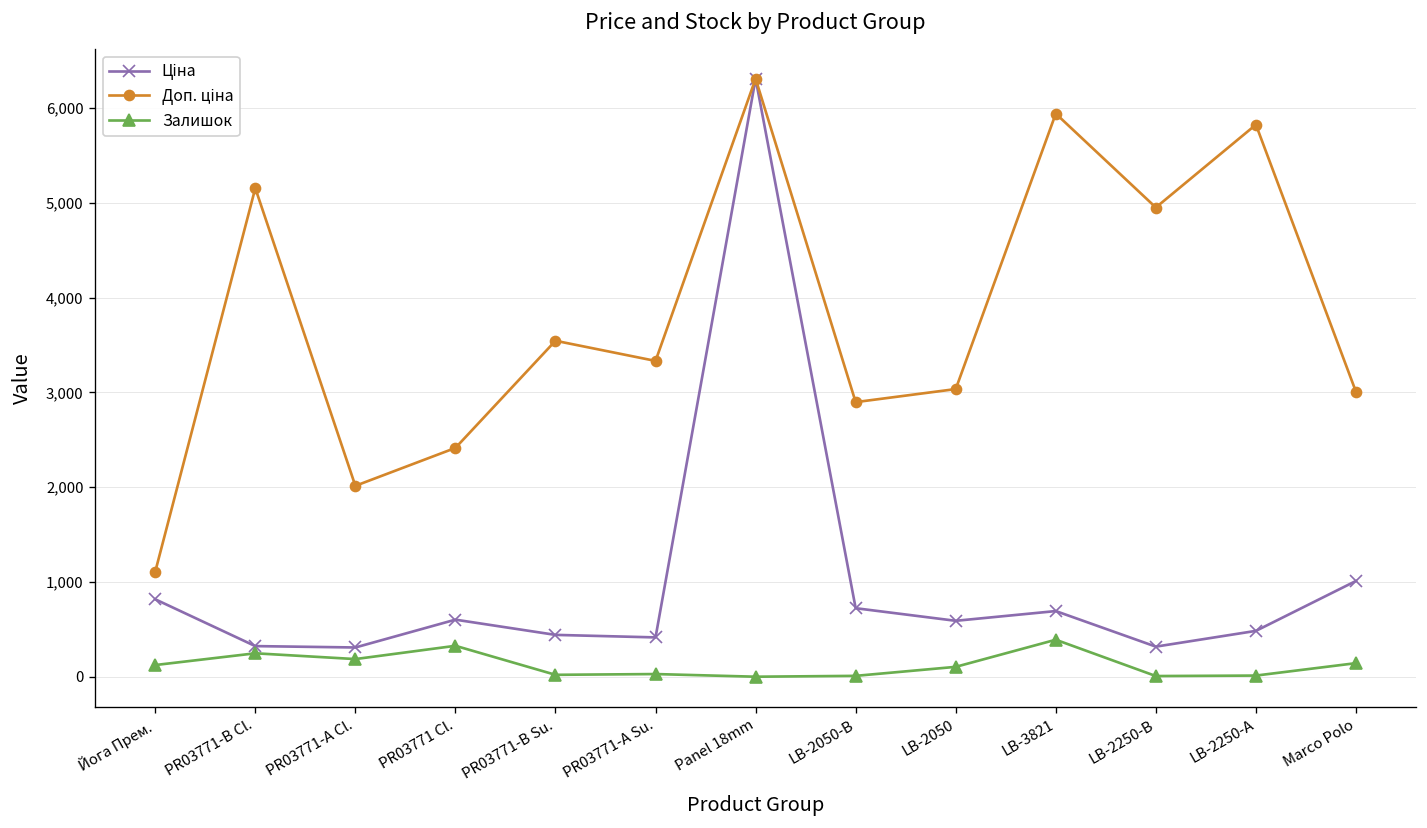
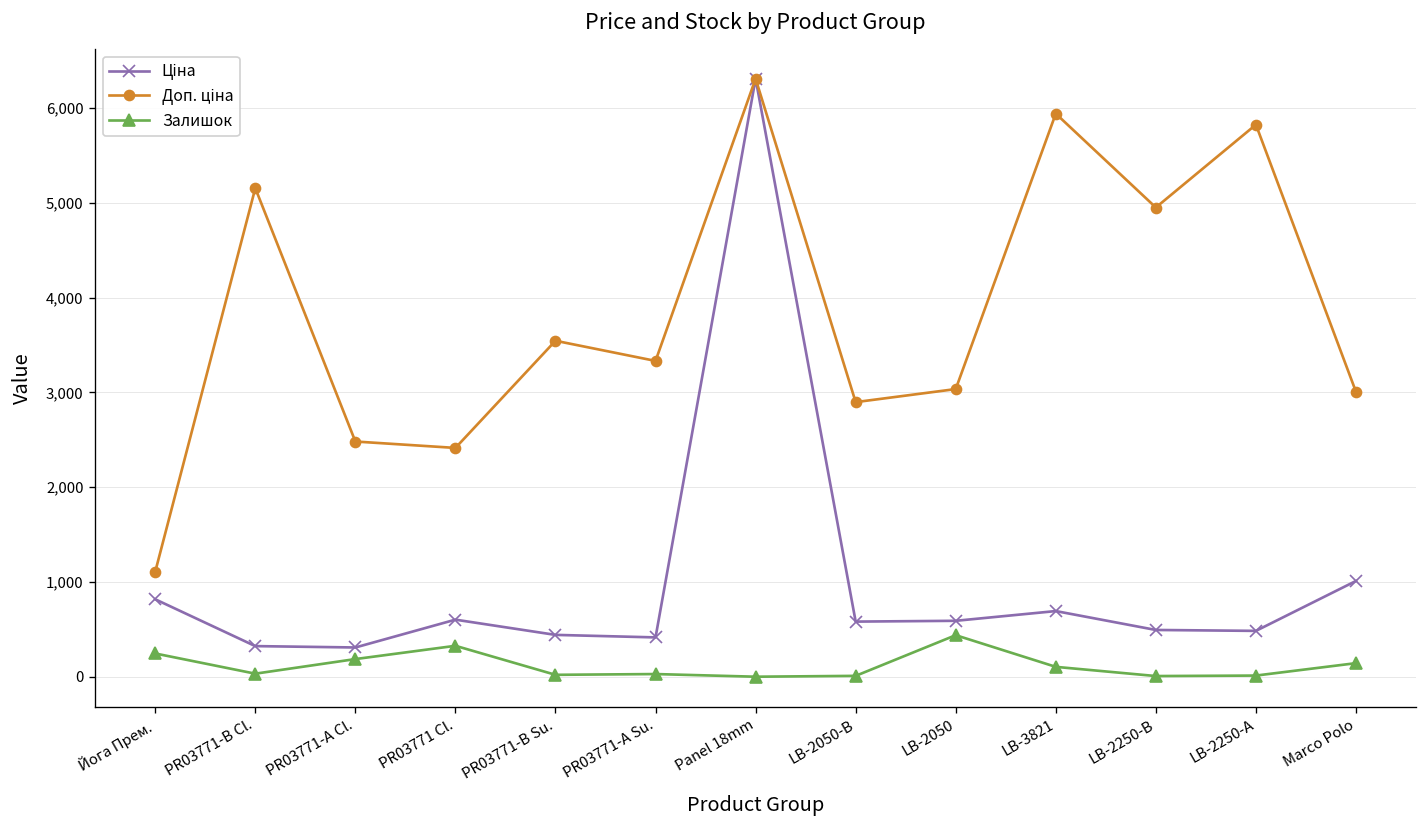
Залишок, Йога Прем.: 100 -> 200
Залишок, PR03771-B Cl.: 200 -> 0
Доп. ціна, PR03771-А Cl.: 2,000 -> 2,500
Ціна, LB-2050-В: 700 -> 600
Залишок, LB-2050: 100 -> 400
Залишок, LB-3821: 400 -> 100
Ціна, LB-2250-В: 300 -> 500
